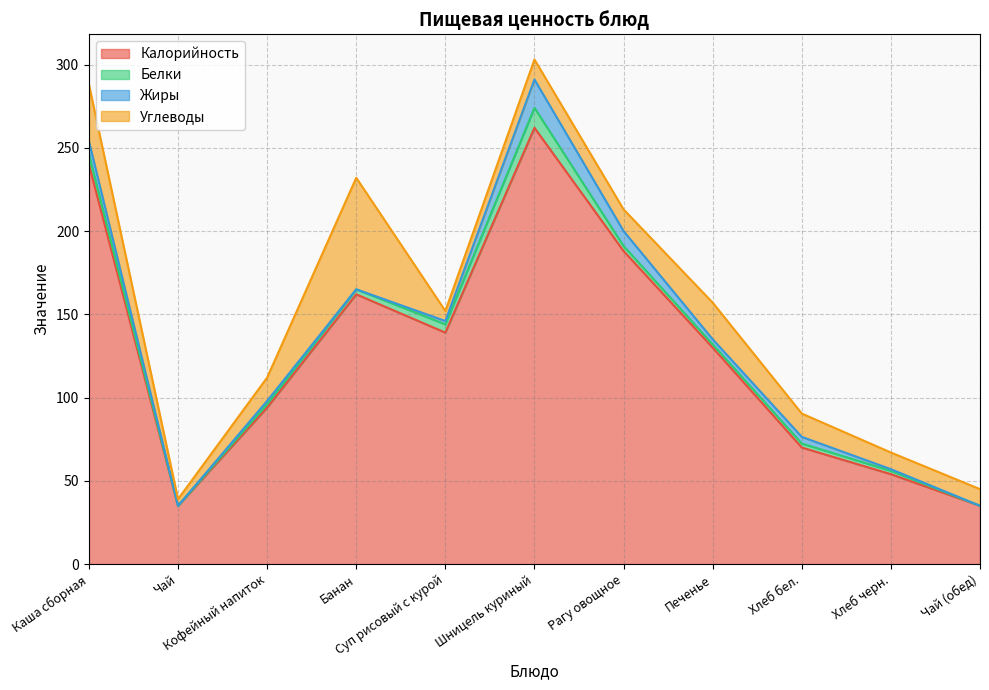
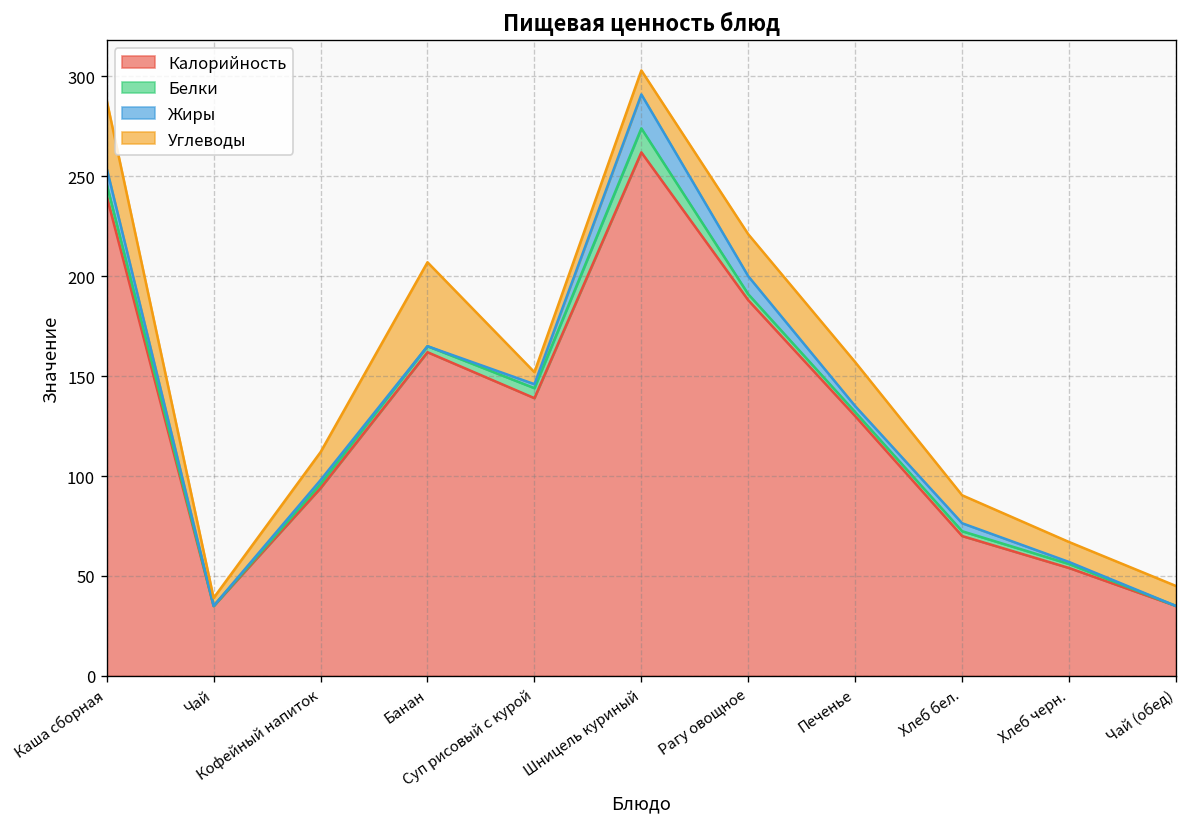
Углеводы, Банан: 67 -> 42
Углеводы, Рагу овощное: 13 -> 21
